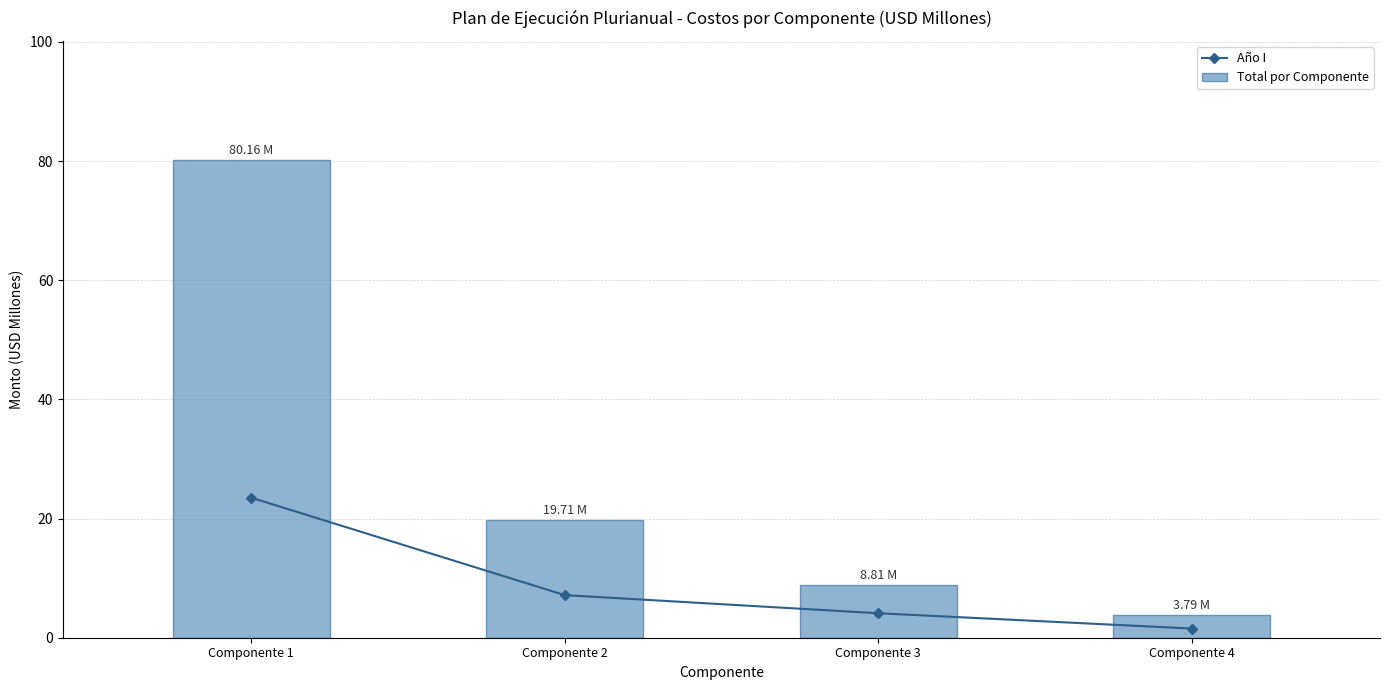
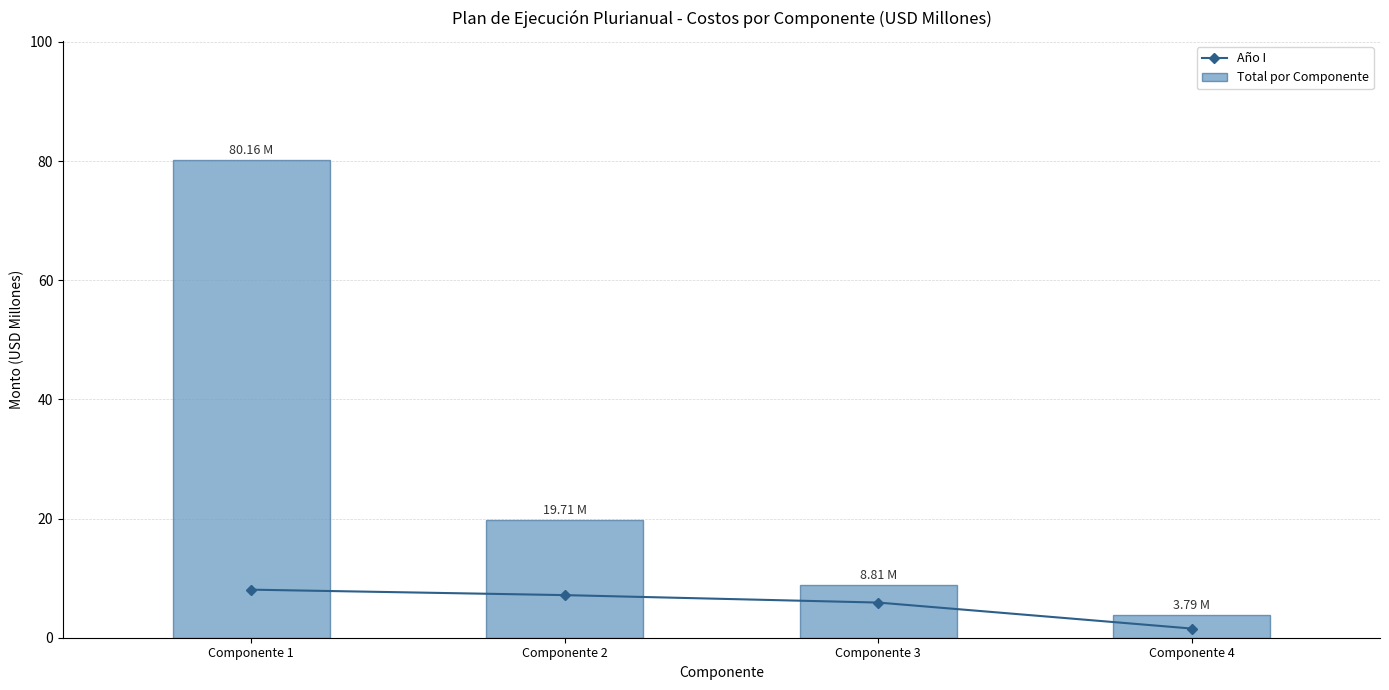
Año I, Componente 1: 24 -> 8
Año I, Componente 3: 4 -> 6
